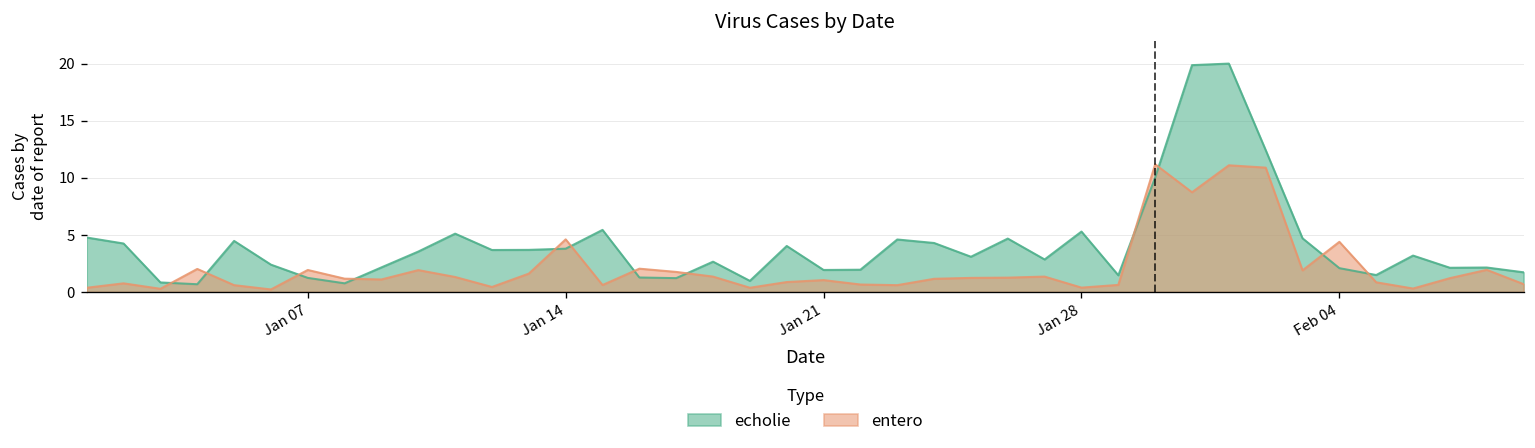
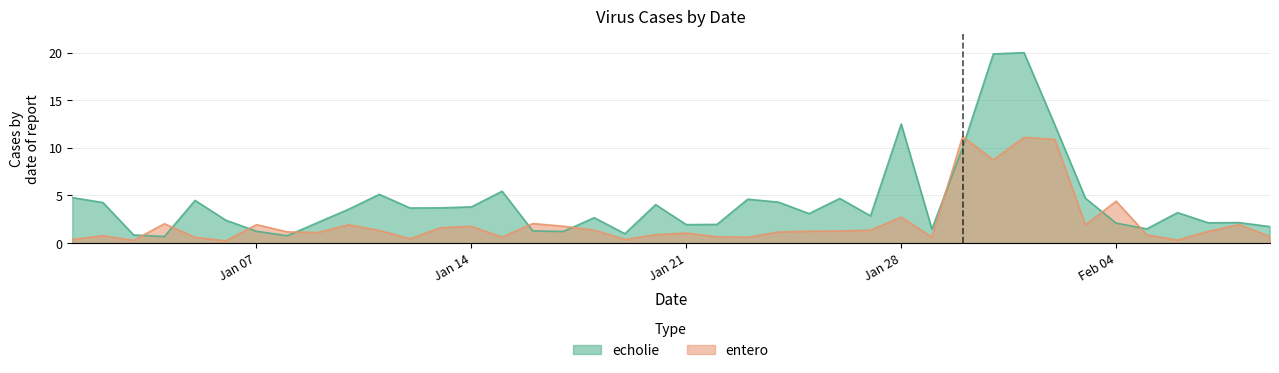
entero, Jan 14: 5 -> 2
echolie, Jan 28: 5 -> 12
entero, Jan 28: 0 -> 3
